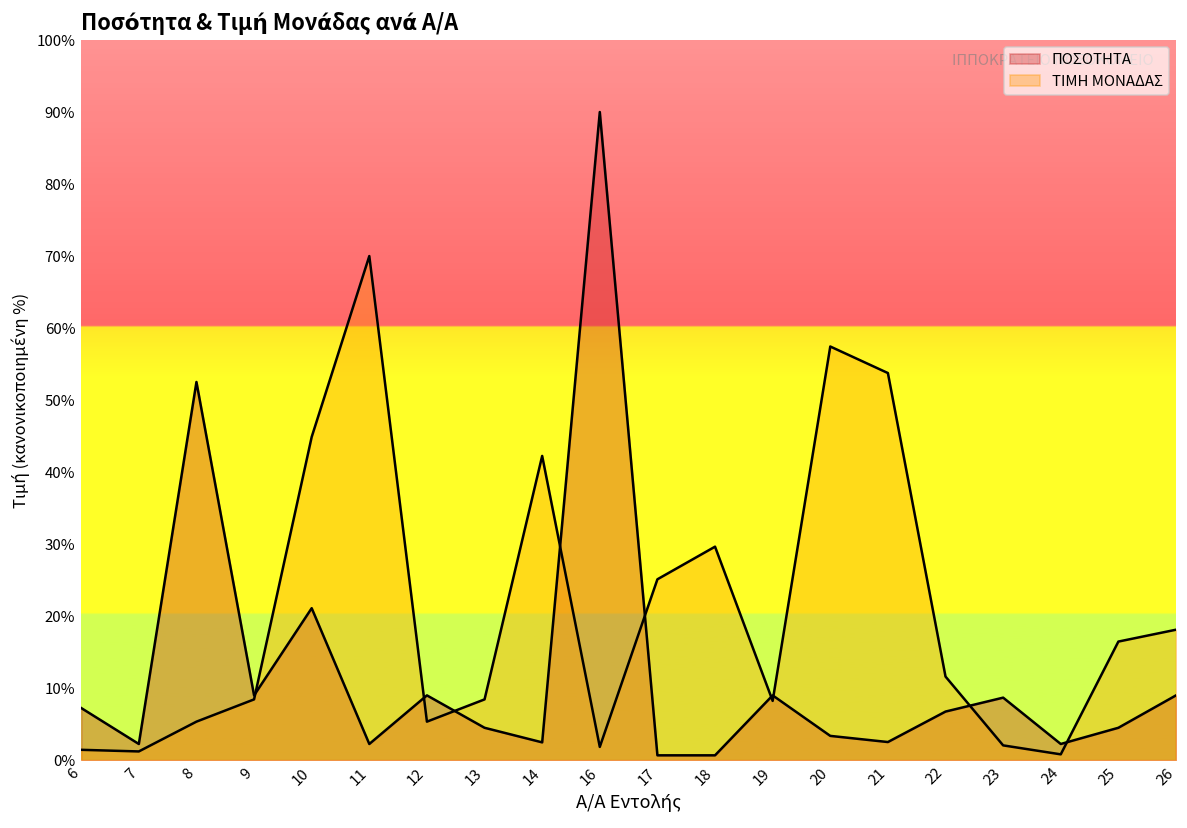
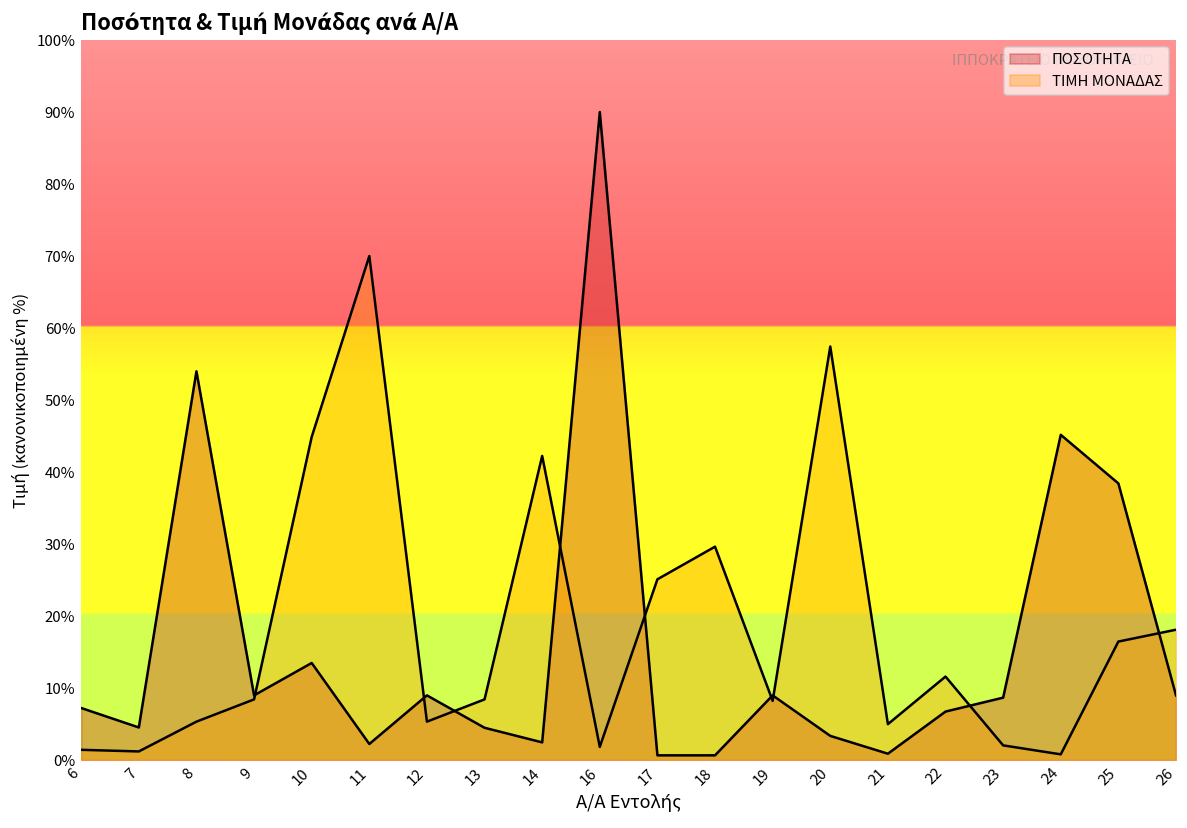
ΠΟΣΟΤΗΤΑ, 7: 2% -> 5%
ΠΟΣΟΤΗΤΑ, 8: 53% -> 54%
ΠΟΣΟΤΗΤΑ, 10: 21% -> 14%
ΠΟΣΟΤΗΤΑ, 21: 3% -> 1%
ΤΙΜΗ ΜΟΝΑΔΑΣ, 21: 54% -> 5%
ΠΟΣΟΤΗΤΑ, 24: 2% -> 45%
ΠΟΣΟΤΗΤΑ, 25: 5% -> 38%
